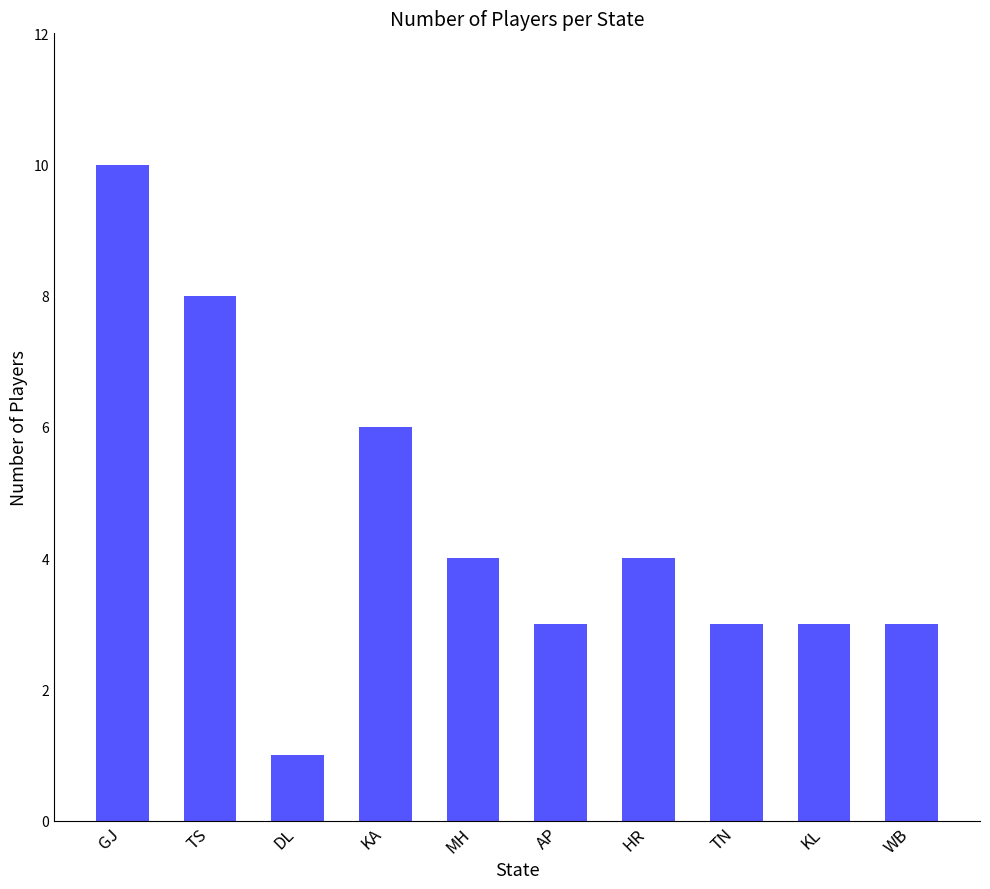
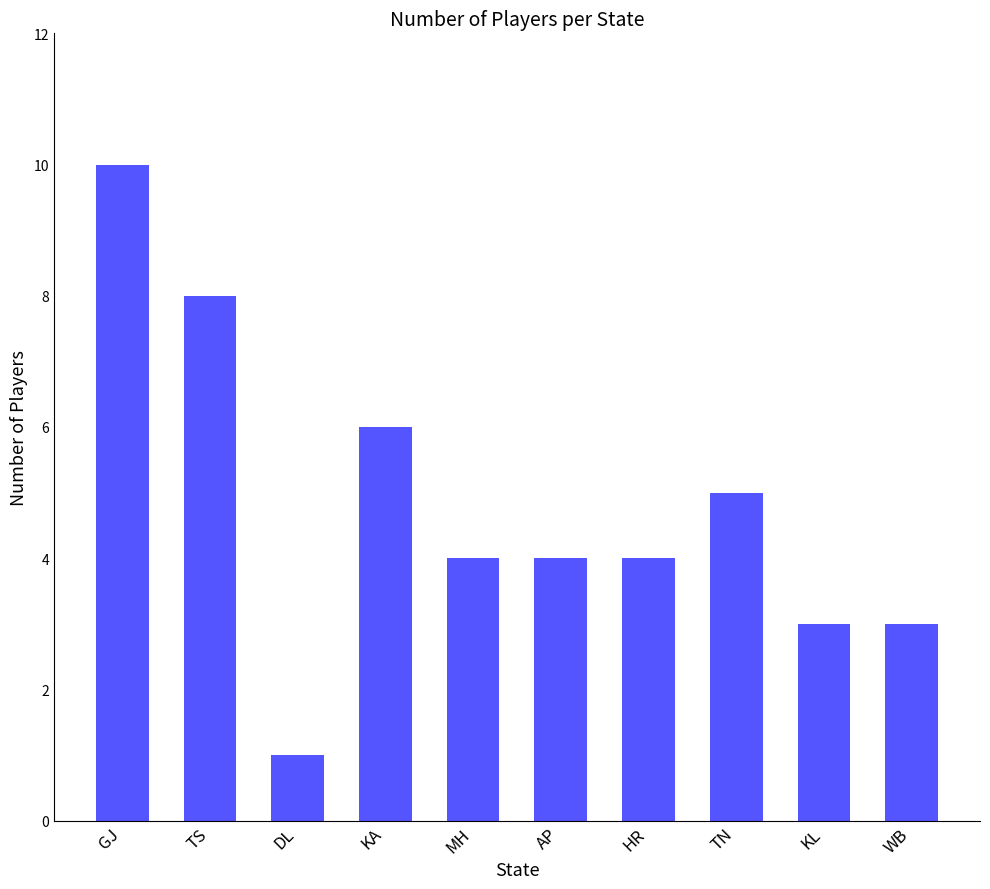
AP: 3 -> 4
TN: 3 -> 5
